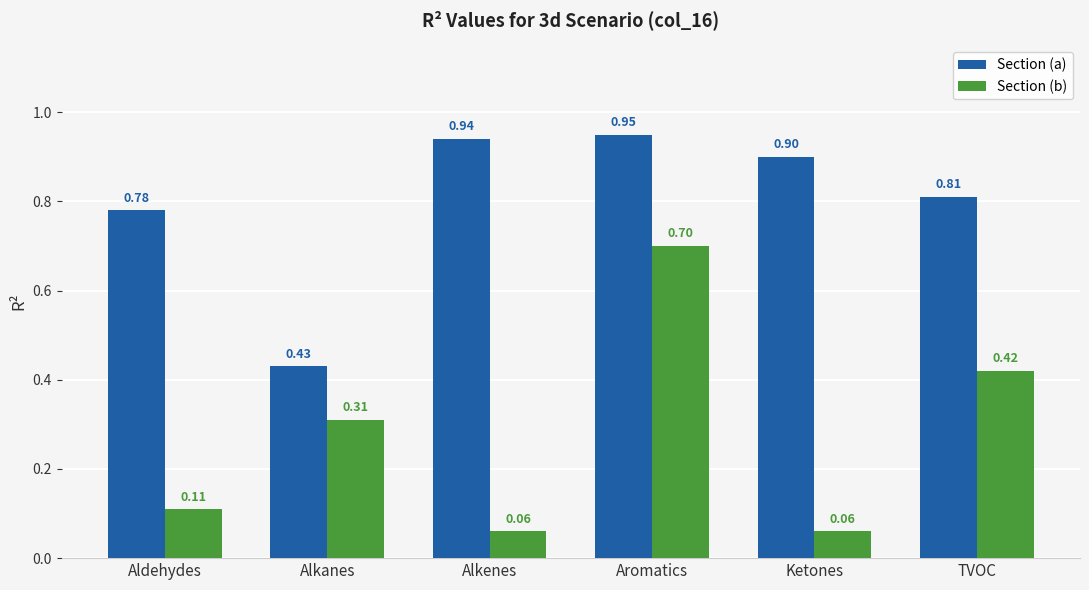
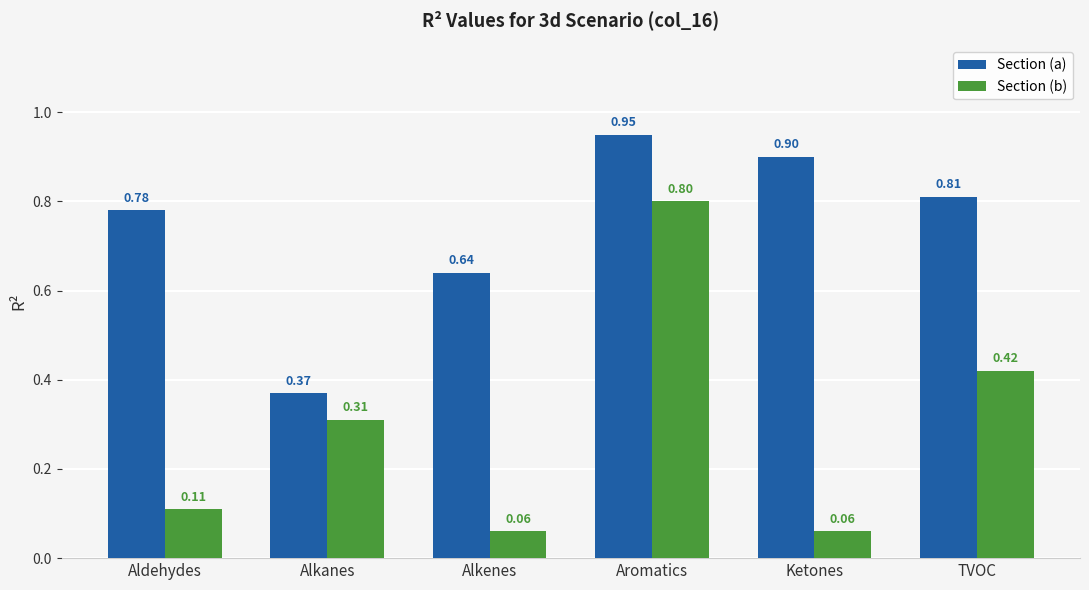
Section (a), Alkanes: 0.43 -> 0.37
Section (a), Alkenes: 0.94 -> 0.64
Section (b), Aromatics: 0.70 -> 0.80
